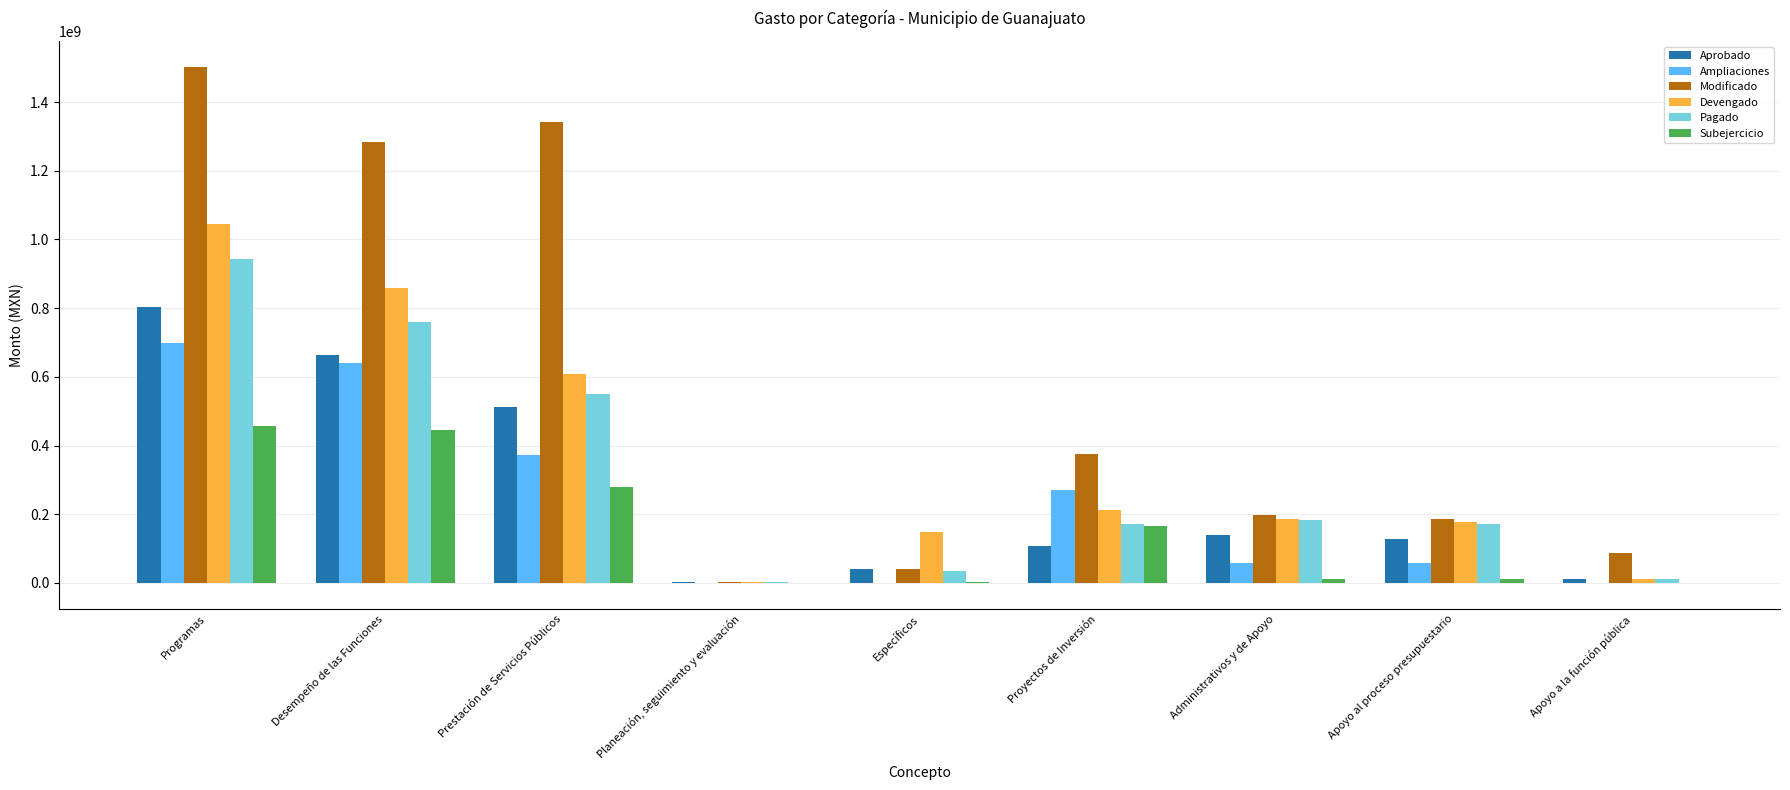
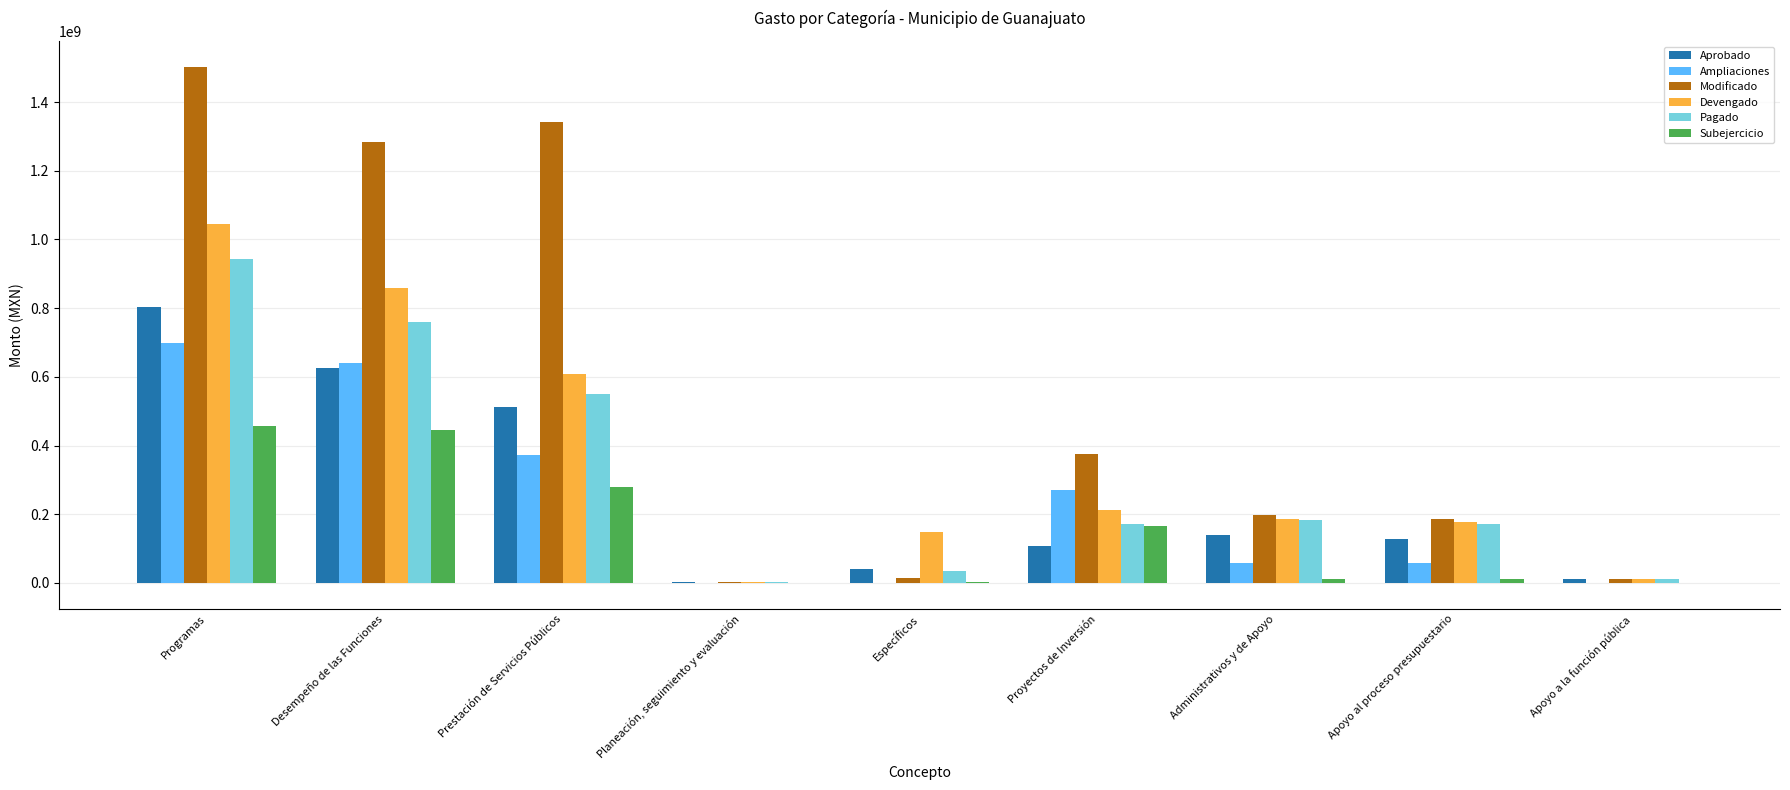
Aprobado, Desempeño de las Funciones: 660000000 -> 630000000
Modificado, Específicos: 40000000 -> 20000000
Modificado, Apoyo a la función pública: 90000000 -> 10000000
